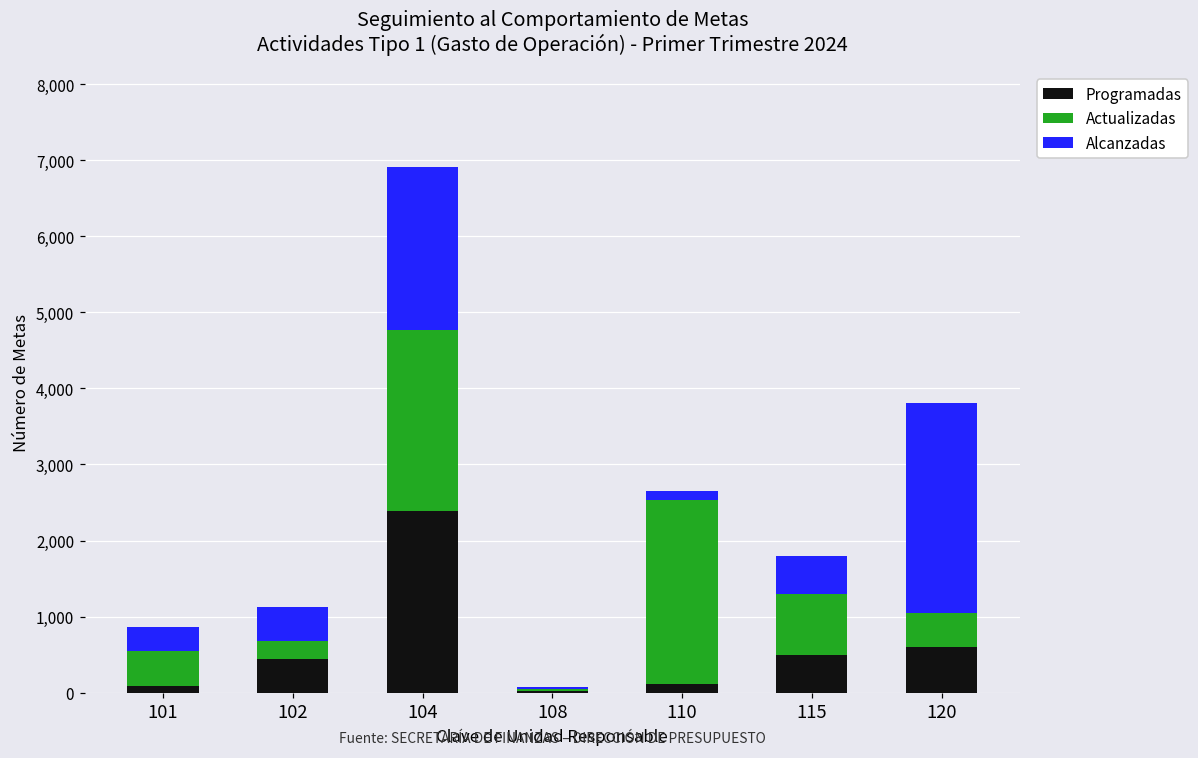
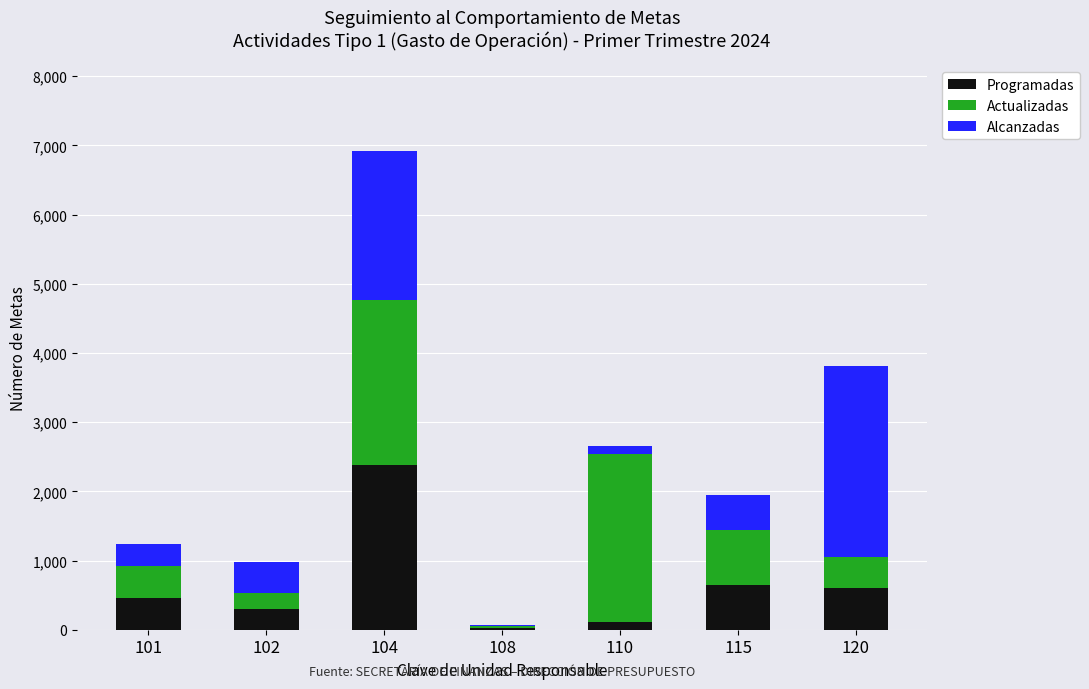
Programadas, 101: 100 -> 500
Programadas, 102: 500 -> 300
Programadas, 115: 500 -> 700
